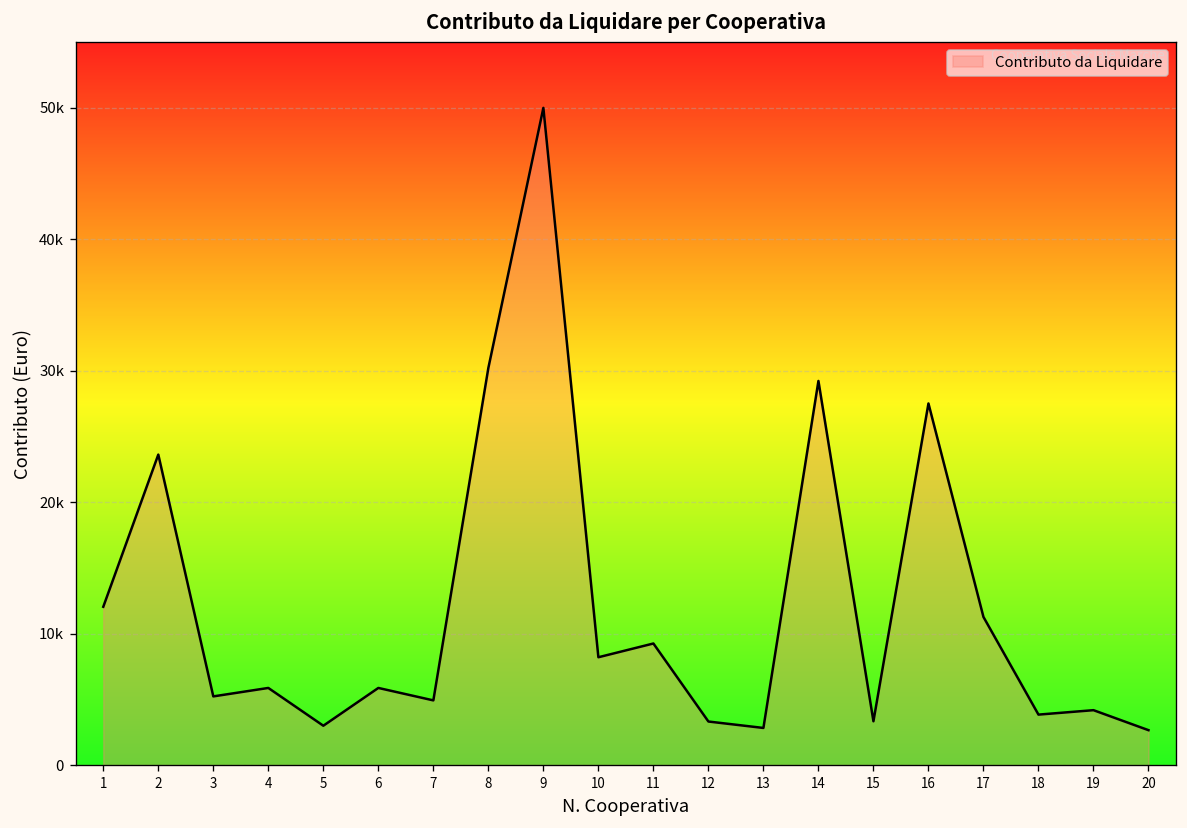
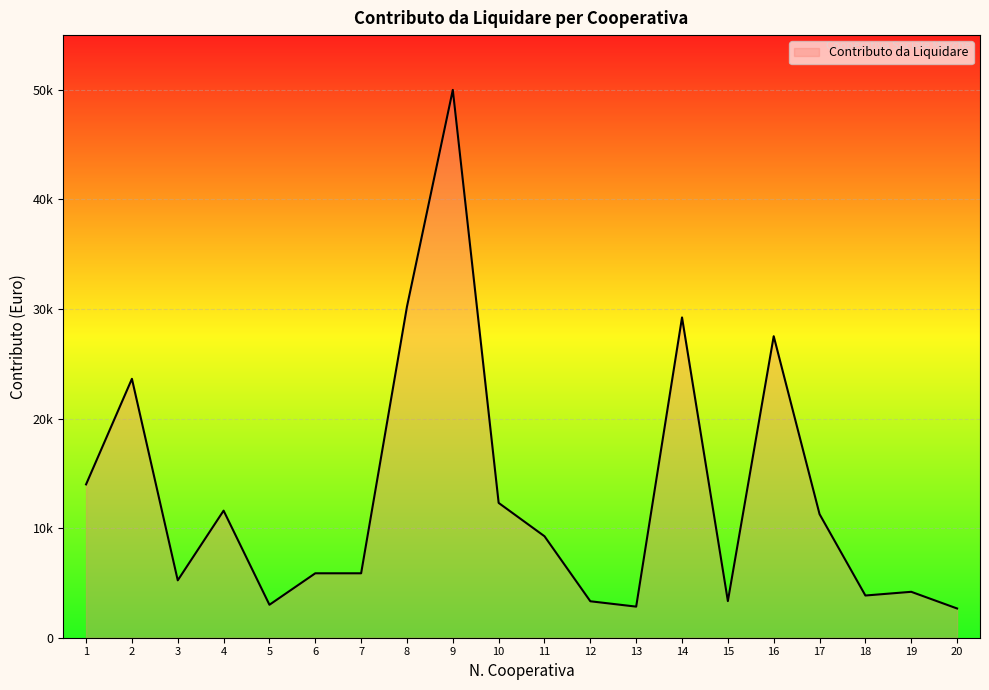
1: 12100 -> 14000
4: 5900 -> 11600
7: 4900 -> 5900
10: 8200 -> 12300
